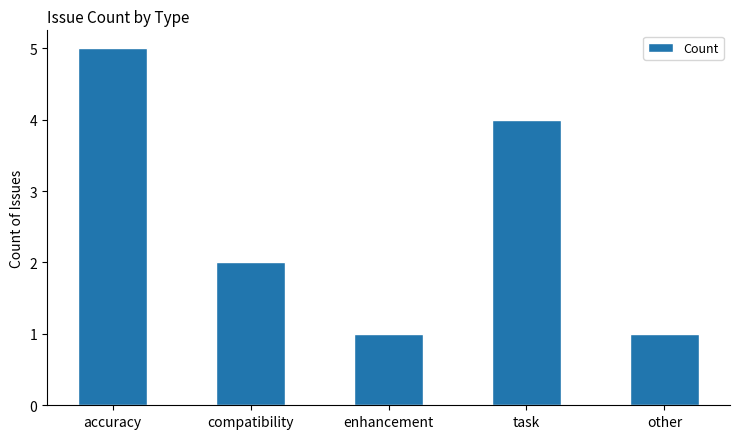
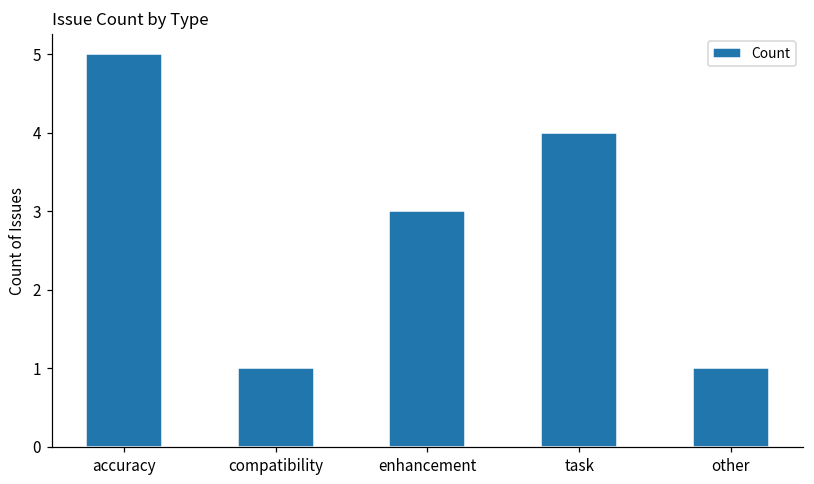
compatibility: 2 -> 1
enhancement: 1 -> 3
